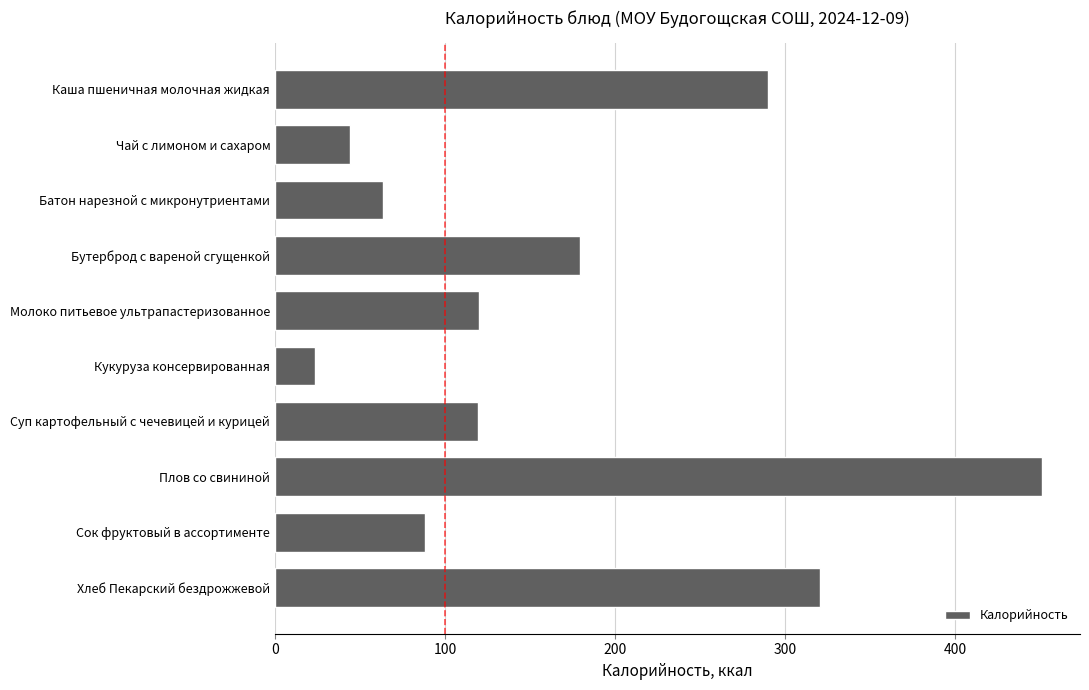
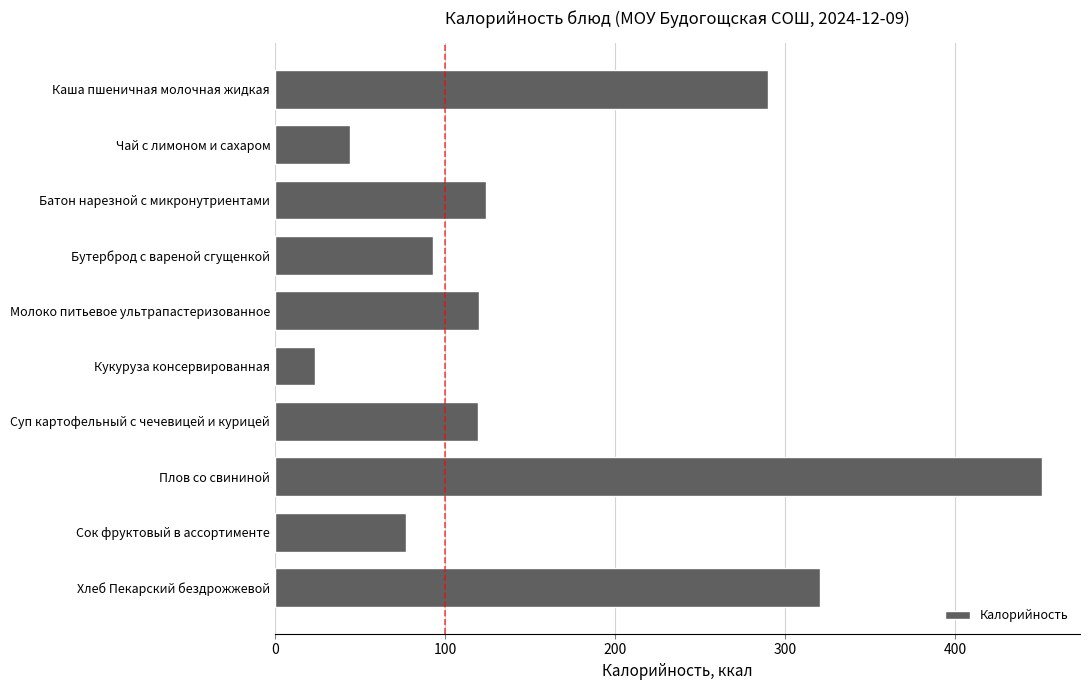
Батон нарезной с микронутриентами: 64 -> 124
Бутерброд с вареной сгущенкой: 179 -> 93
Сок фруктовый в ассортименте: 88 -> 77
